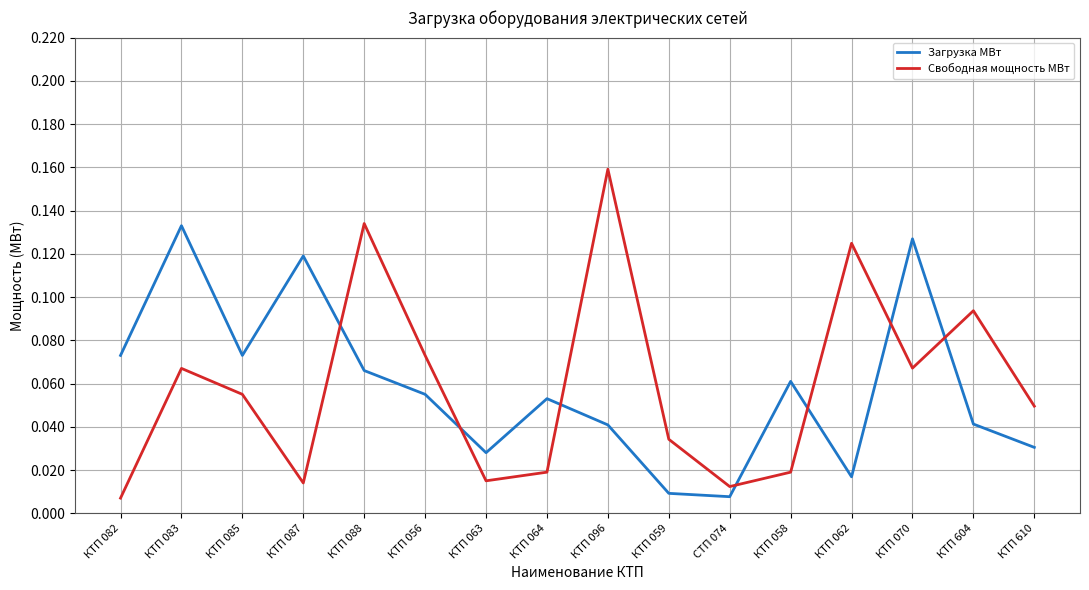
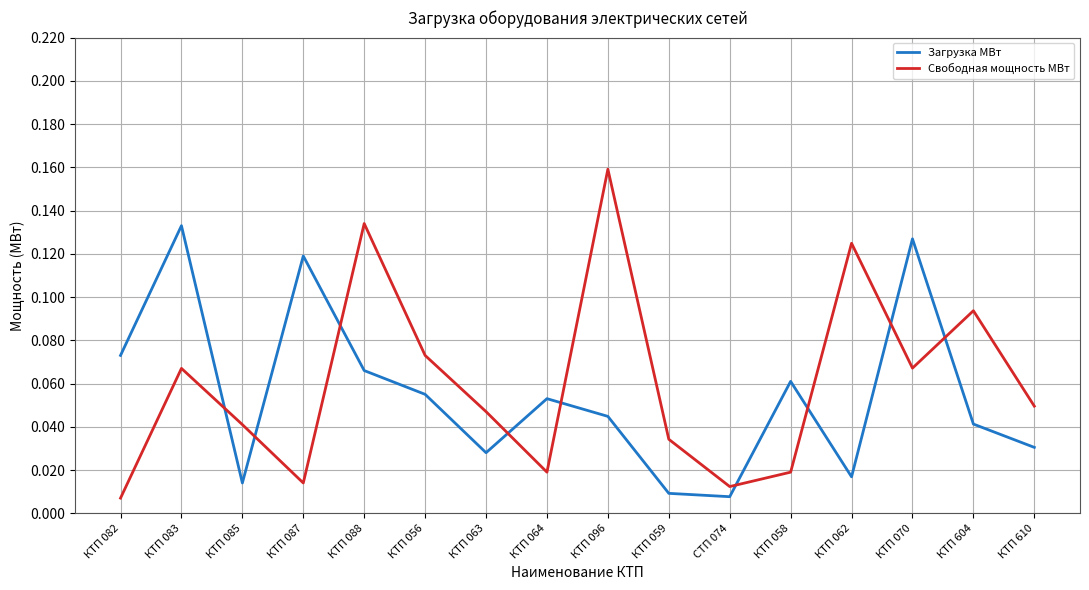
Загрузка МВт, КТП 085: 0.073 -> 0.014
Свободная мощность МВт, КТП 085: 0.055 -> 0.041
Свободная мощность МВт, КТП 063: 0.015 -> 0.047
Загрузка МВт, КТП 096: 0.041 -> 0.045
